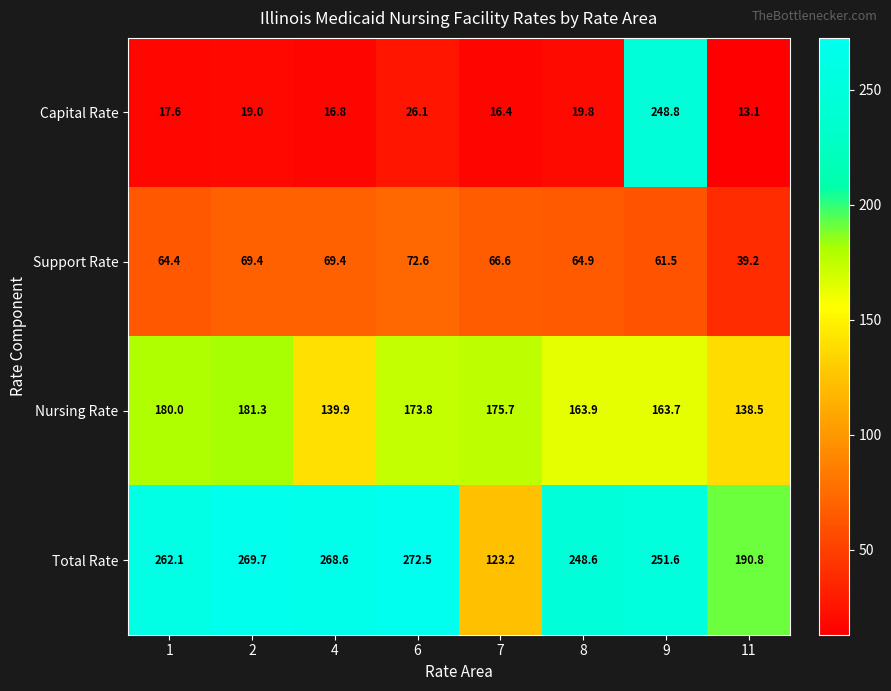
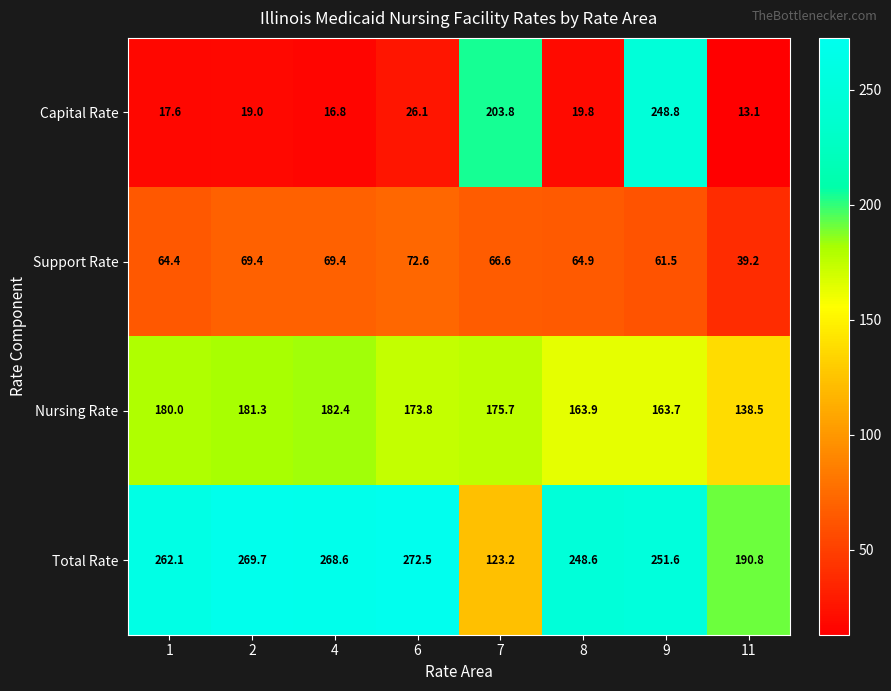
Capital Rate, 7: 16.4 -> 203.8
Nursing Rate, 4: 139.9 -> 182.4
